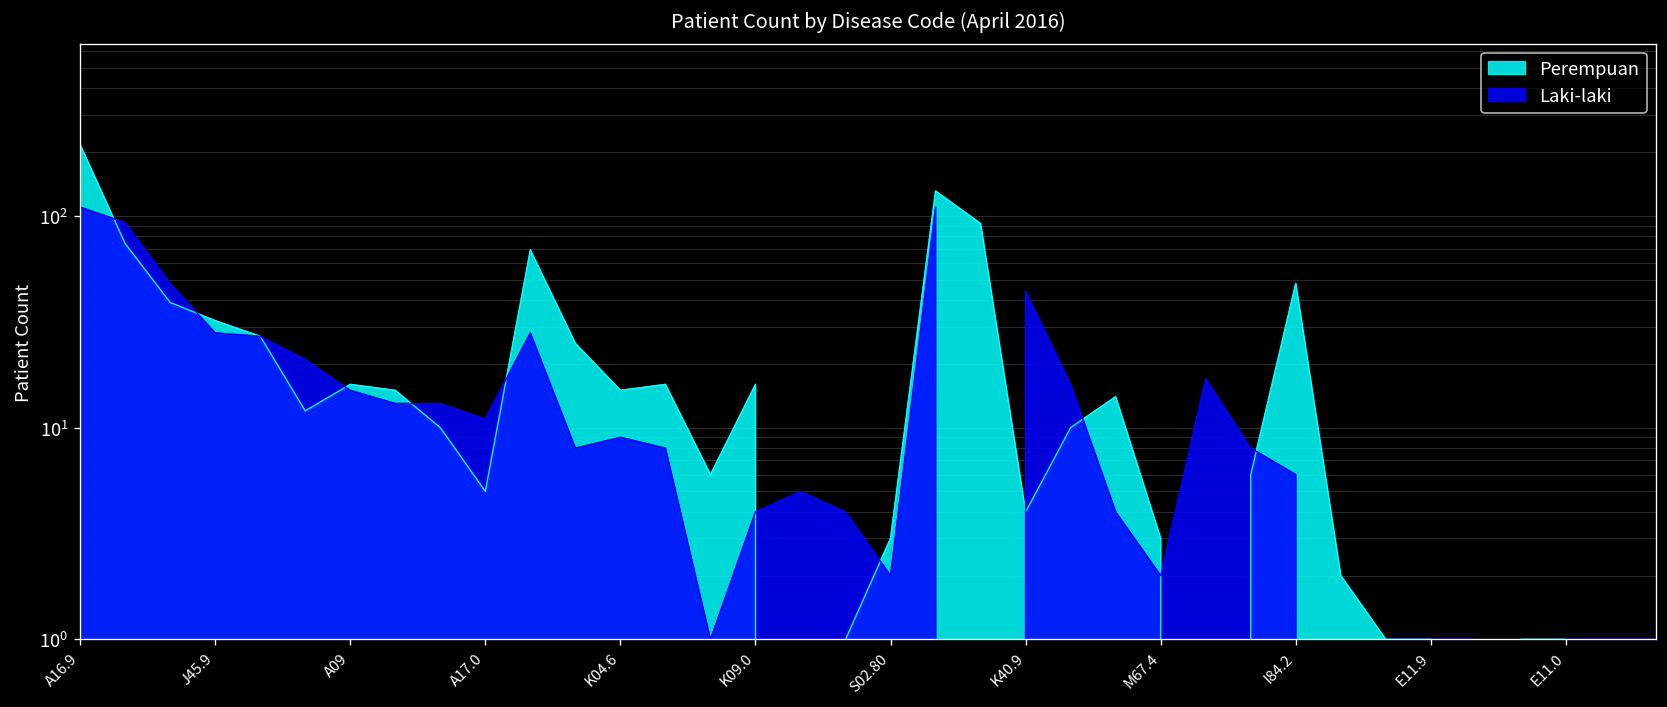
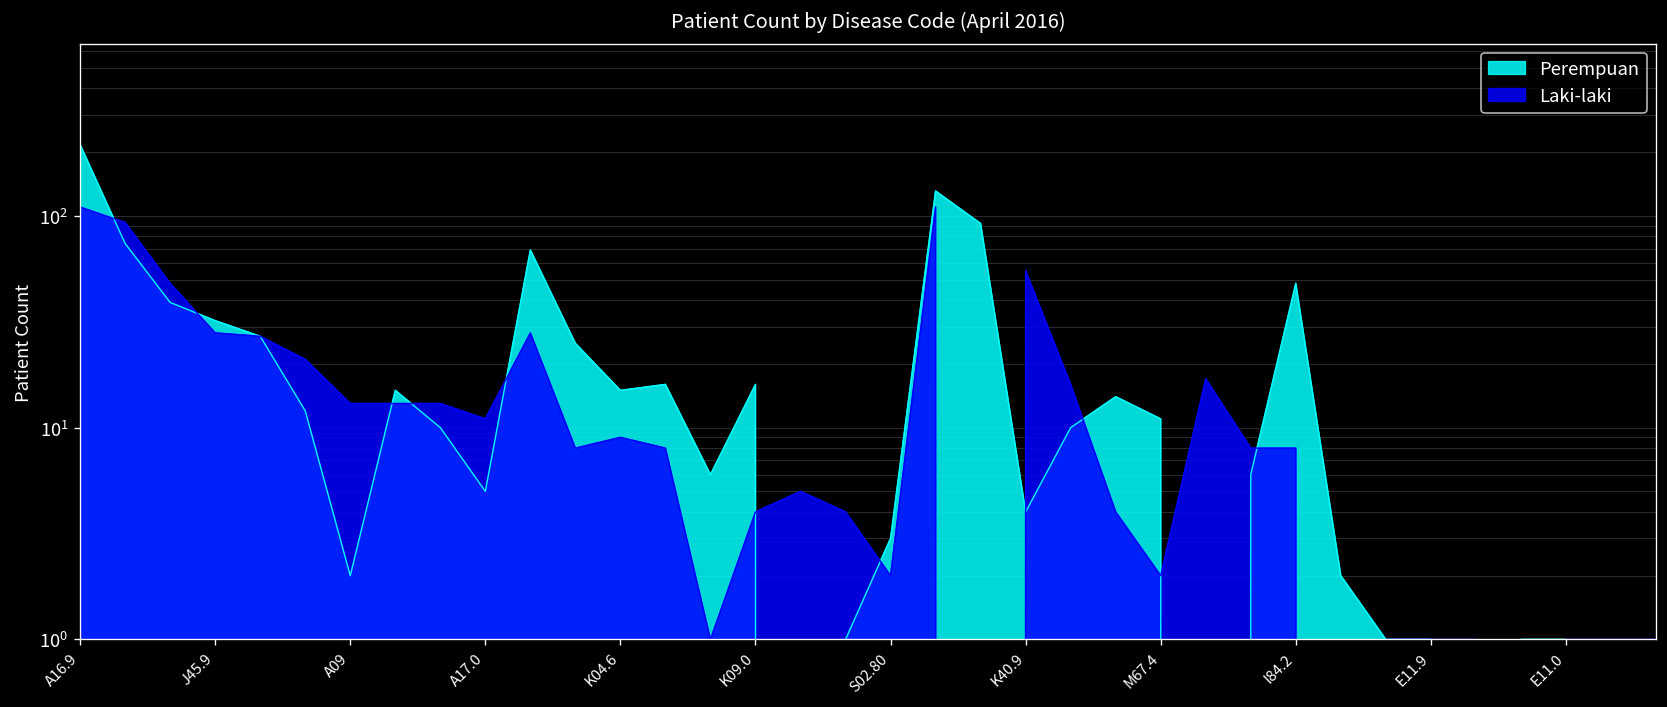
Perempuan, A09: 16 -> 2
Laki-laki, A09: 15 -> 13
Laki-laki, K40.9: 44 -> 55
Perempuan, M67.4: 3 -> 11
Laki-laki, I84.2: 6 -> 8
